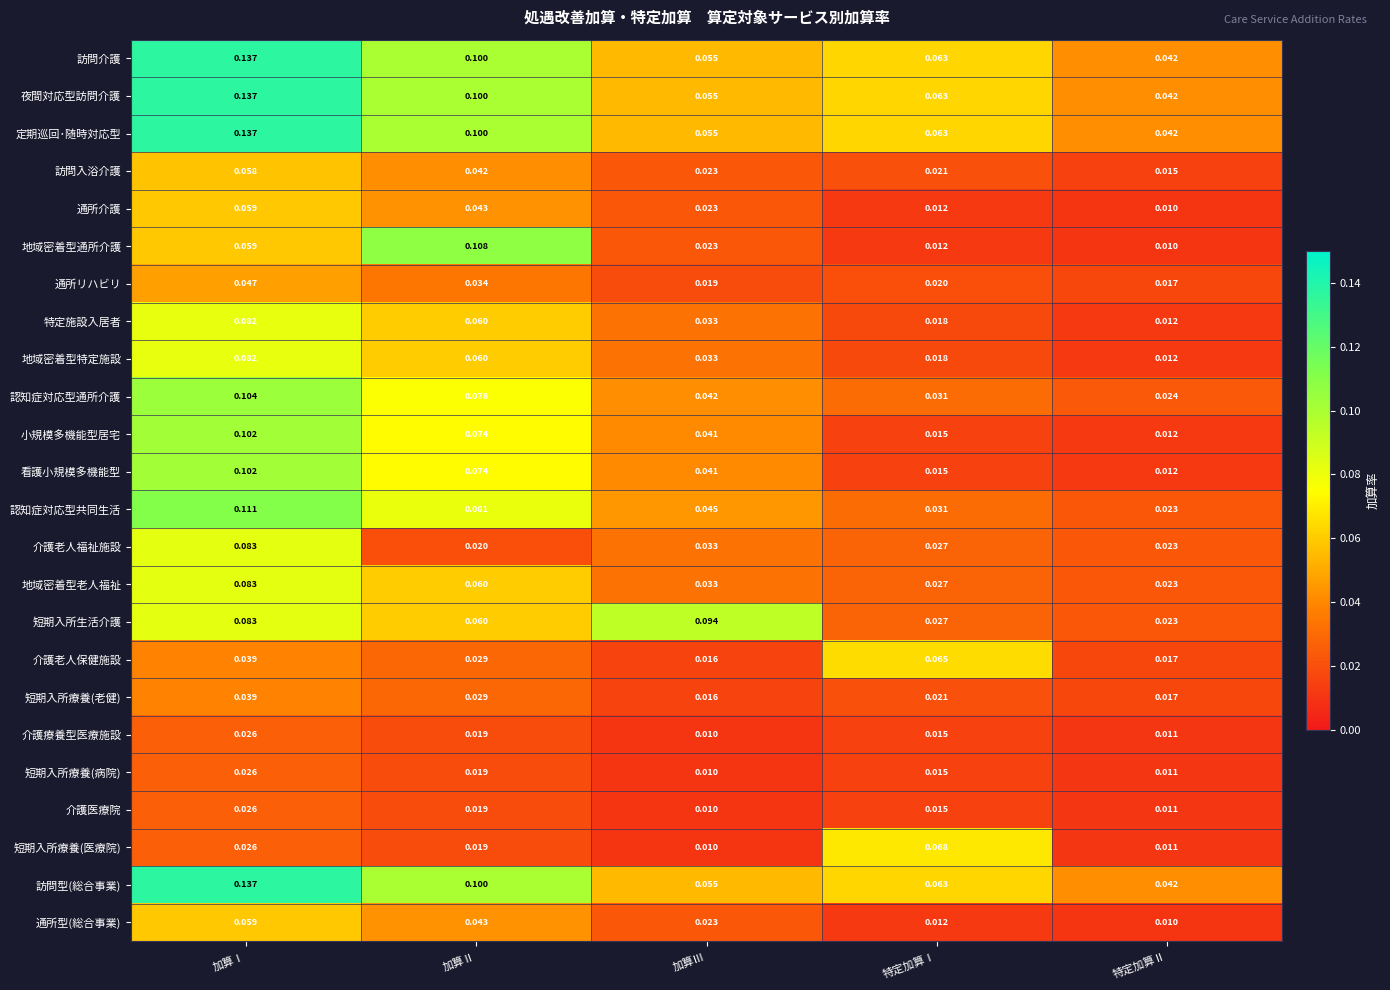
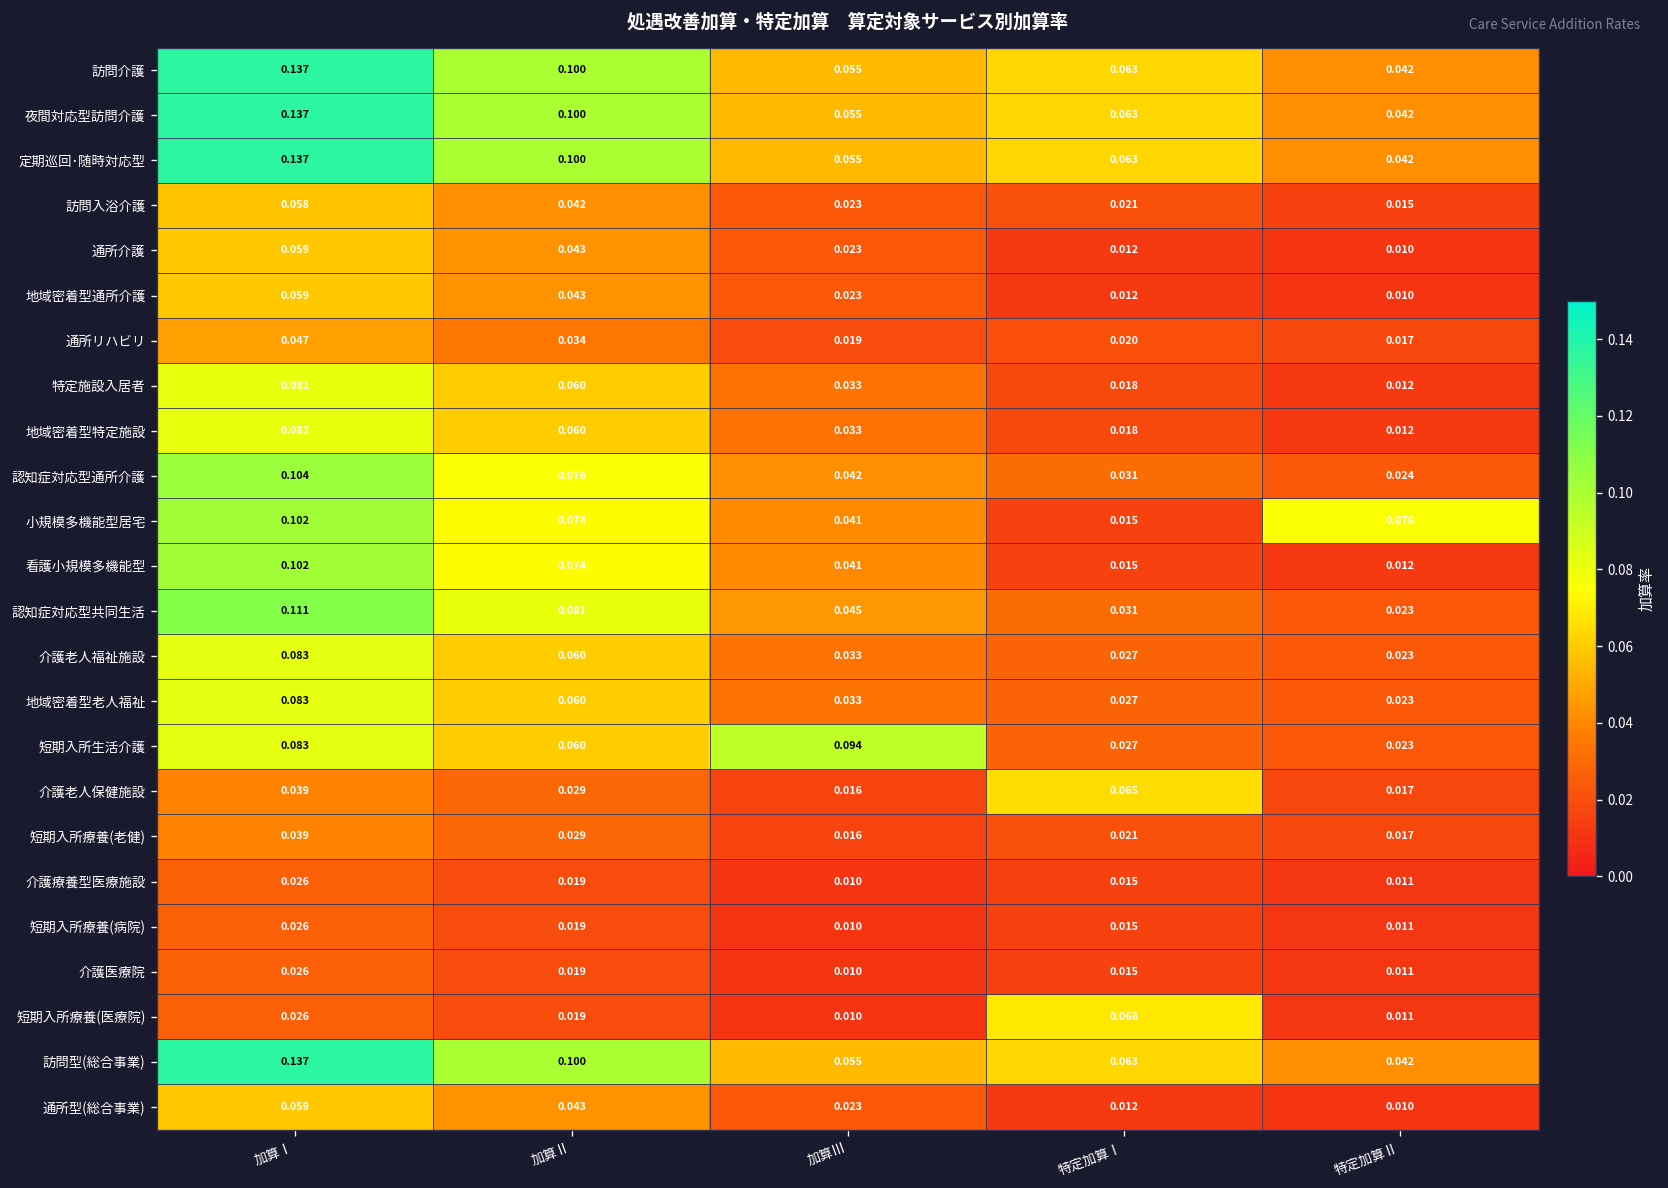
地域密着型通所介護, 加算Ⅱ: 0.108 -> 0.043
小規模多機能型居宅, 特定加算Ⅱ: 0.012 -> 0.076
介護老人福祉施設, 加算Ⅱ: 0.020 -> 0.060
